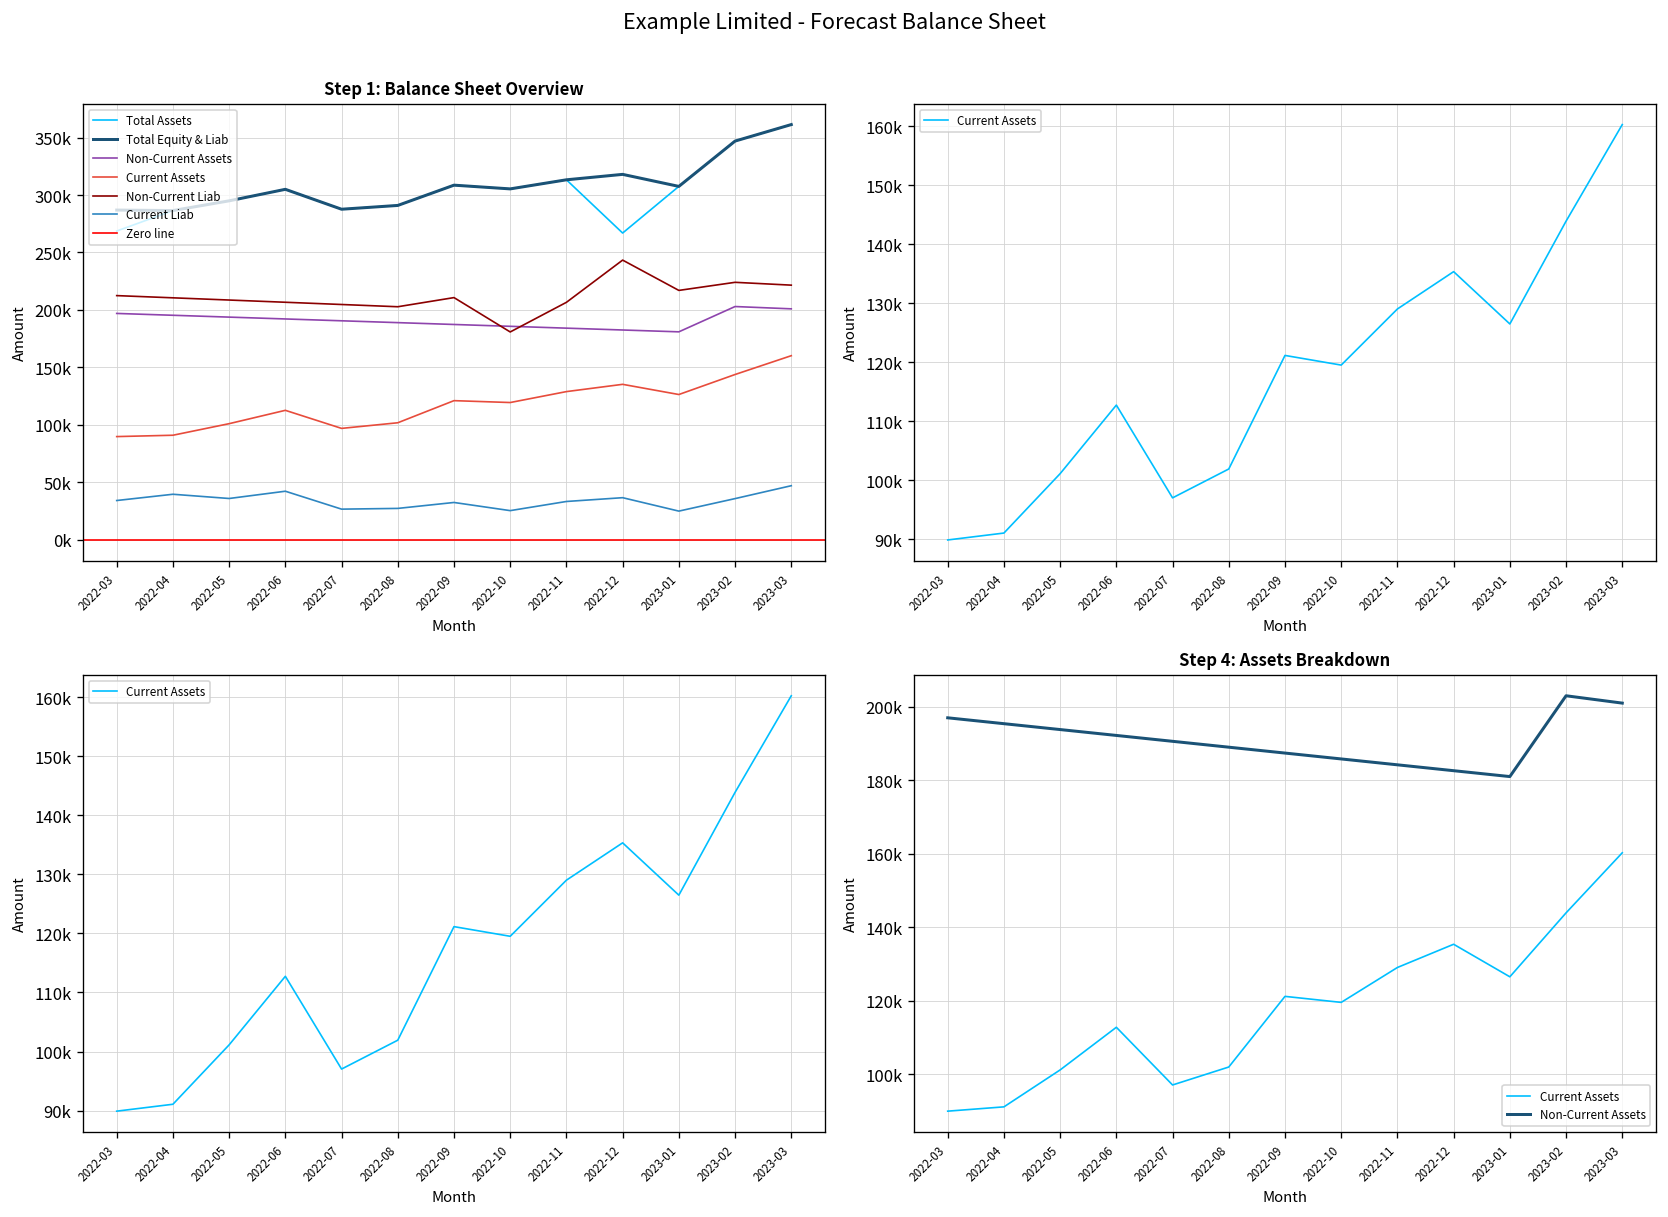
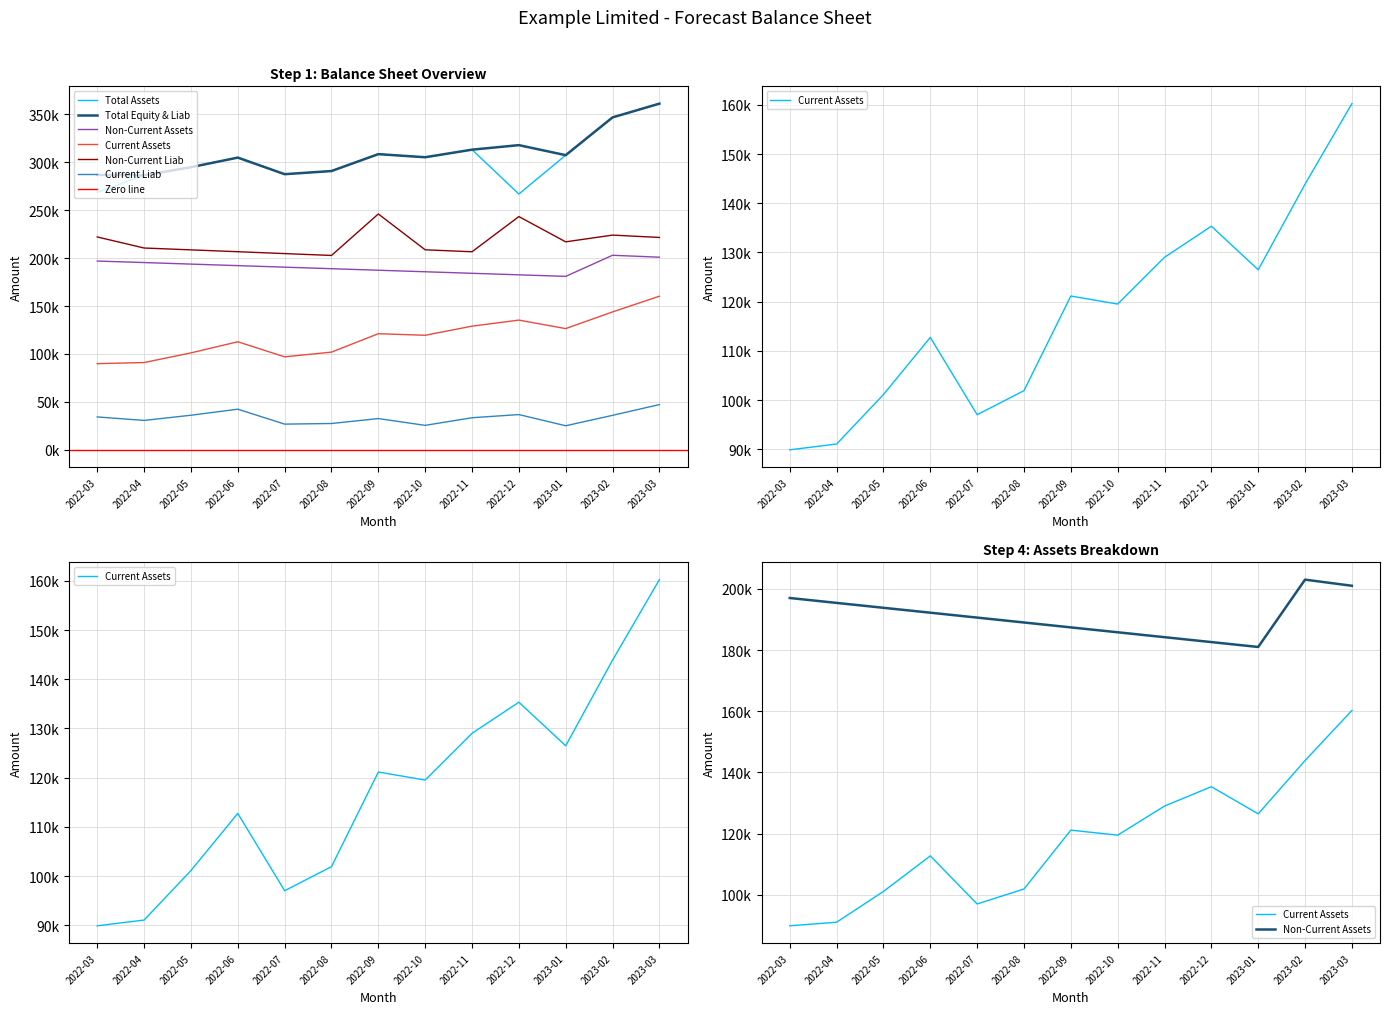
Step 1: Balance Sheet Overview, Non-Current Liab, 2022-03: 210000 -> 220000
Step 1: Balance Sheet Overview, Current Liab, 2022-04: 40000 -> 30000
Step 1: Balance Sheet Overview, Non-Current Liab, 2022-09: 210000 -> 250000
Step 1: Balance Sheet Overview, Non-Current Liab, 2022-10: 180000 -> 210000
